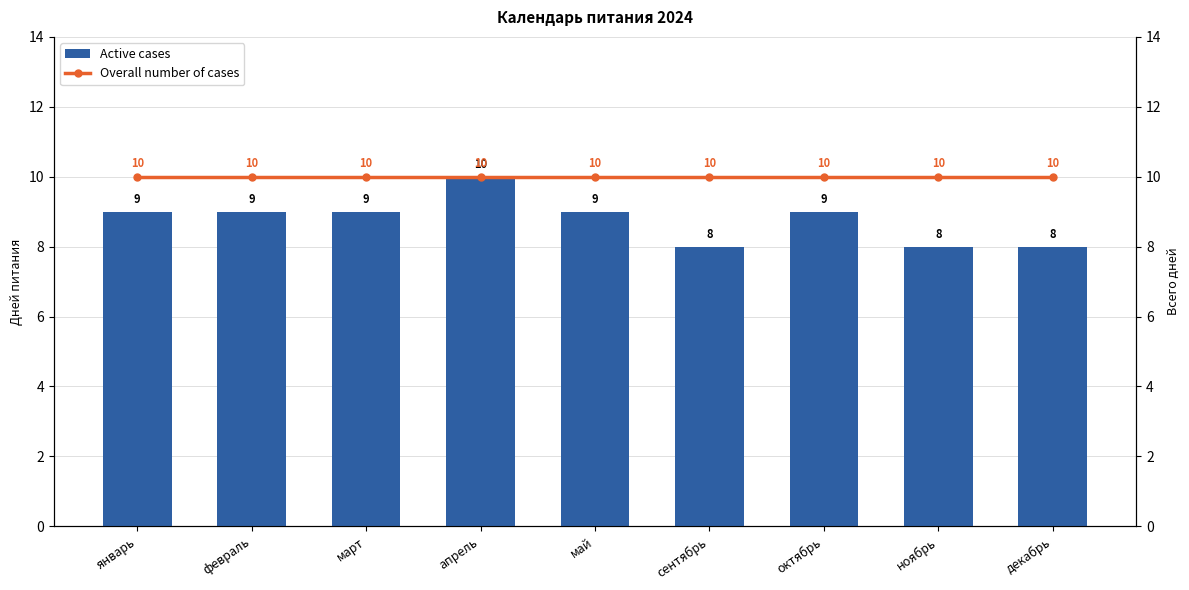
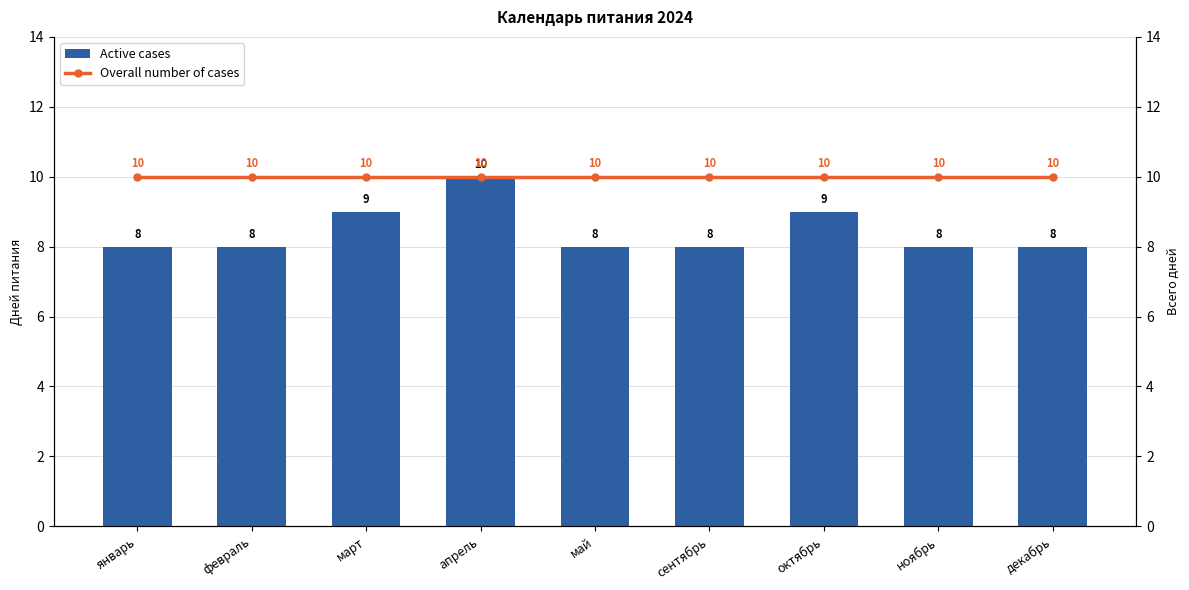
Active cases, январь: 9 -> 8
Active cases, февраль: 9 -> 8
Active cases, май: 9 -> 8
